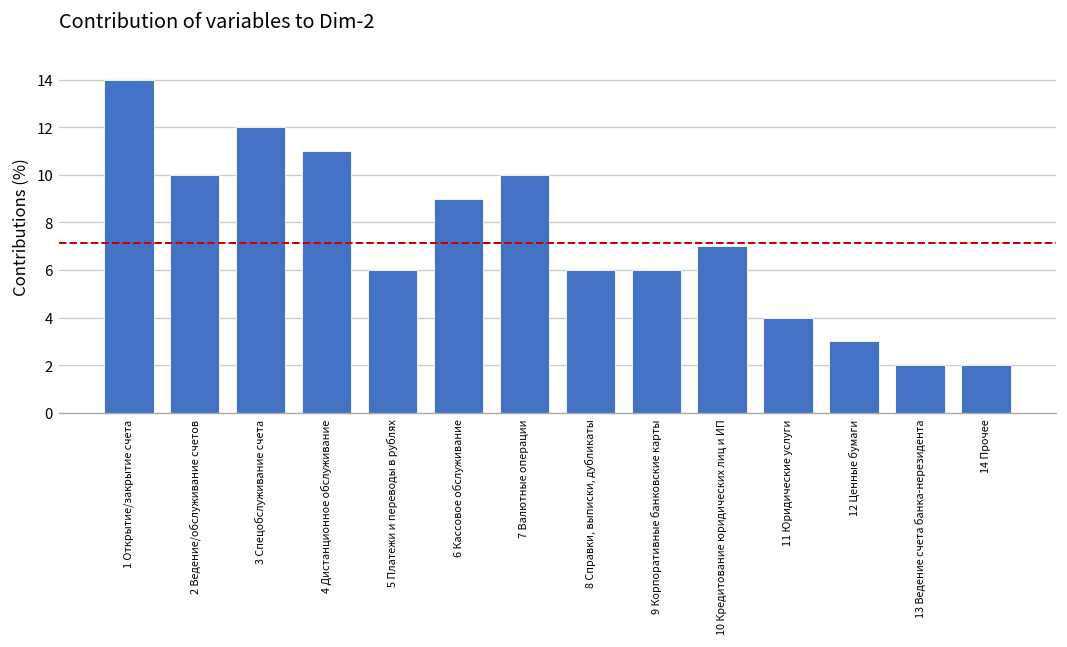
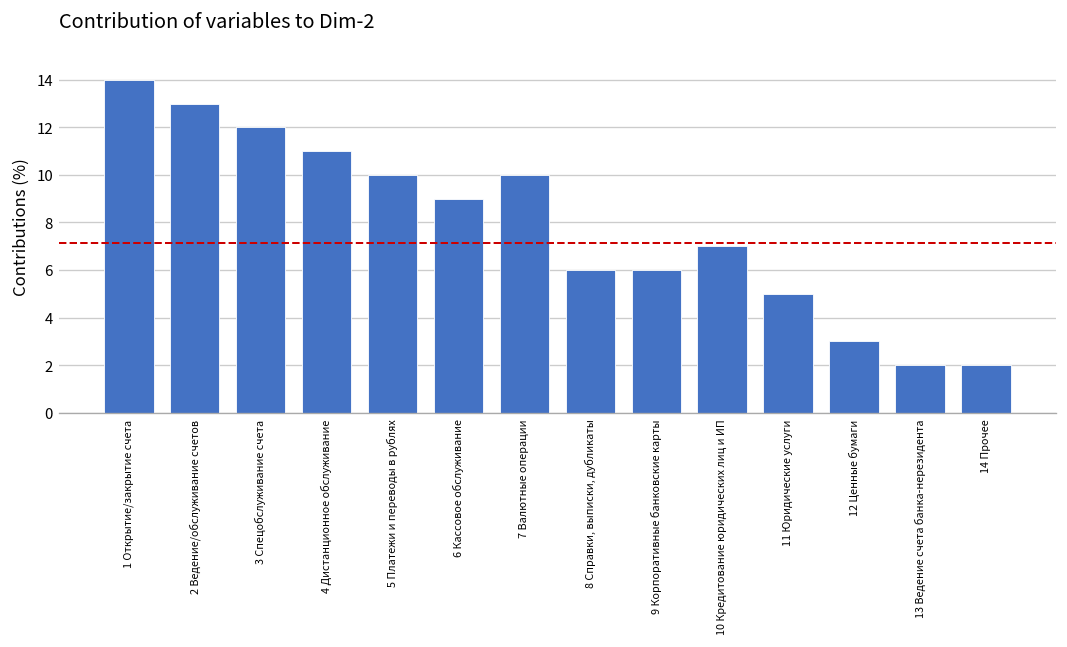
2 Ведение/обслуживание счетов: 10 -> 13
5 Платежи и переводы в рублях: 6 -> 10
11 Юридические услуги: 4 -> 5
